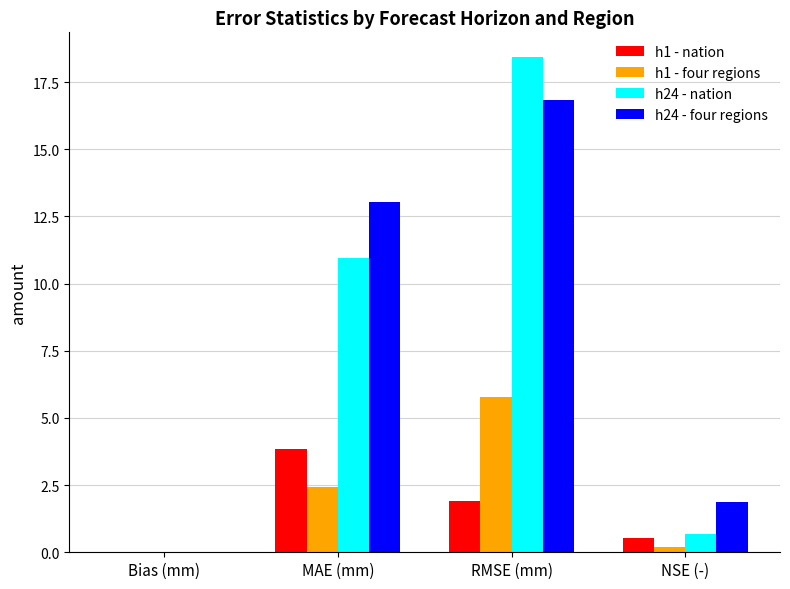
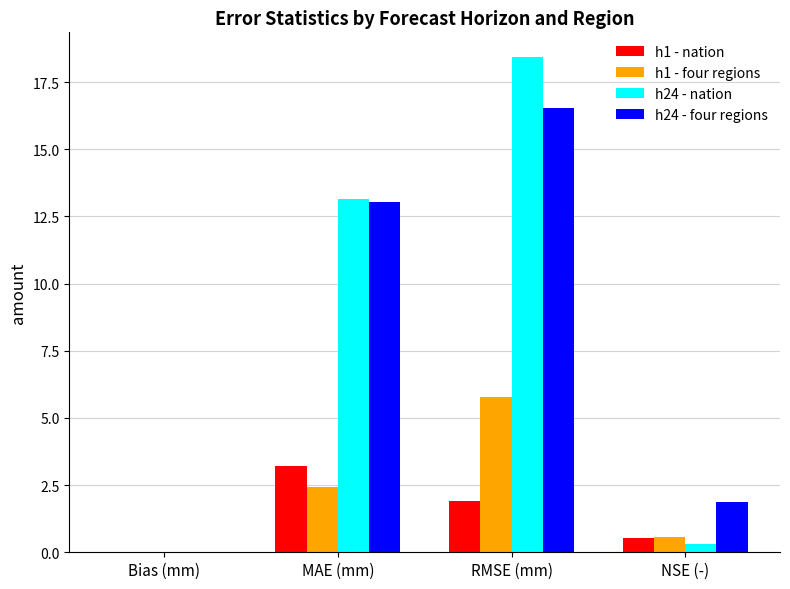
h1 - nation, MAE (mm): 3.8 -> 3.2
h24 - nation, MAE (mm): 11.0 -> 13.1
h24 - four regions, RMSE (mm): 16.9 -> 16.5
h1 - four regions, NSE (-): 0.2 -> 0.6
h24 - nation, NSE (-): 0.7 -> 0.3
